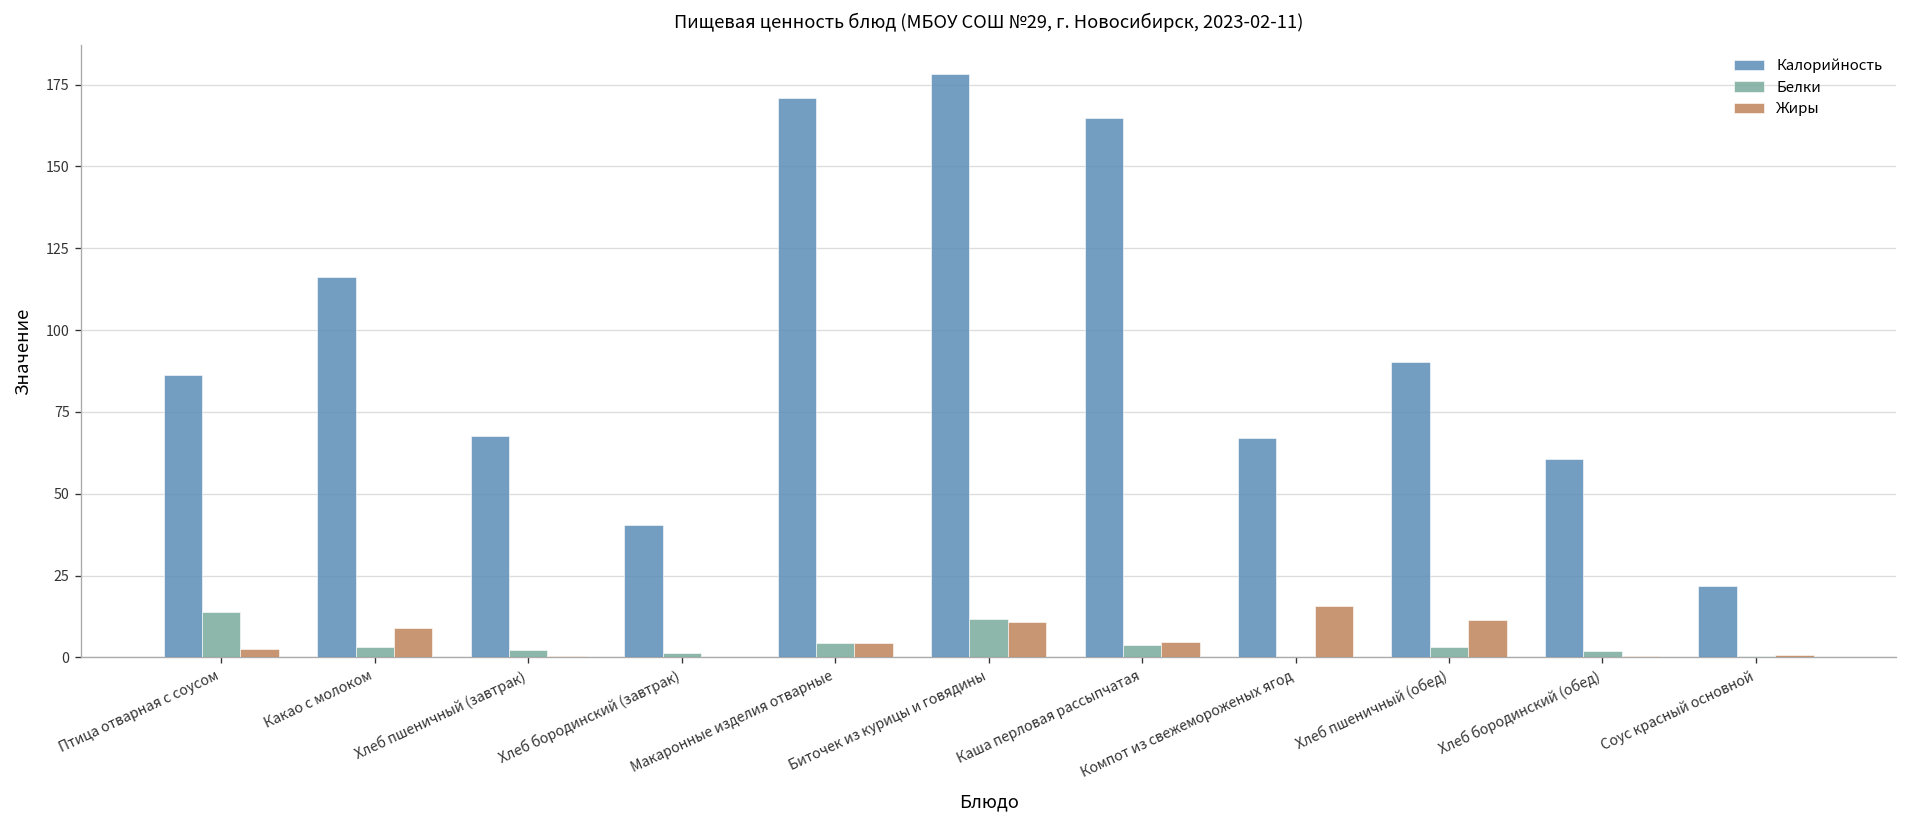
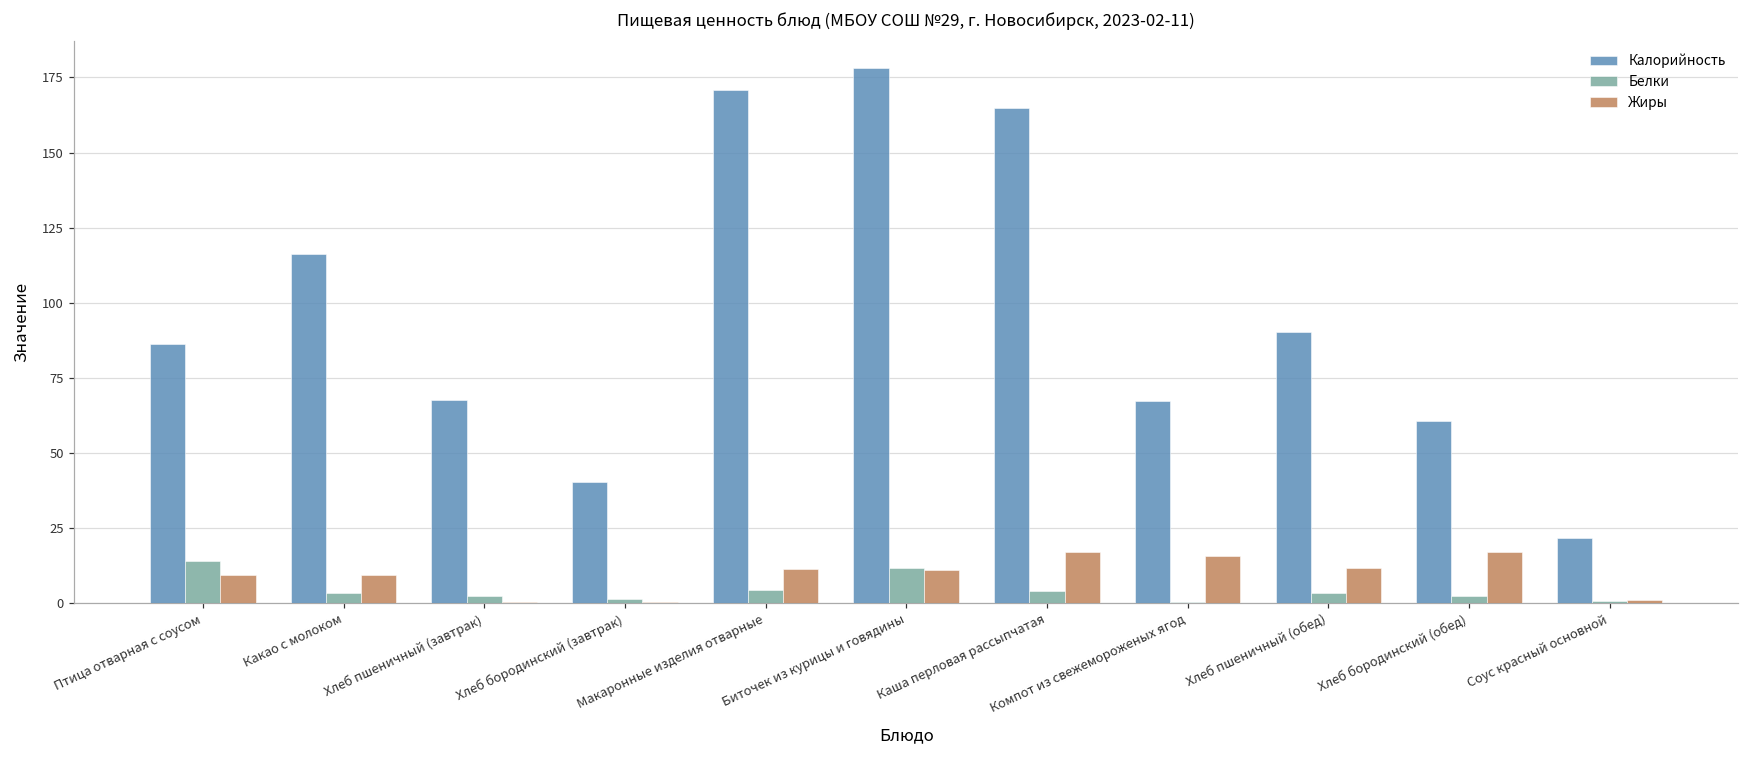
Жиры, Птица отварная с соусом: 3 -> 9
Жиры, Макаронные изделия отварные: 4 -> 11
Жиры, Каша перловая рассыпчатая: 5 -> 17
Жиры, Хлеб бородинский (обед): 0 -> 17
